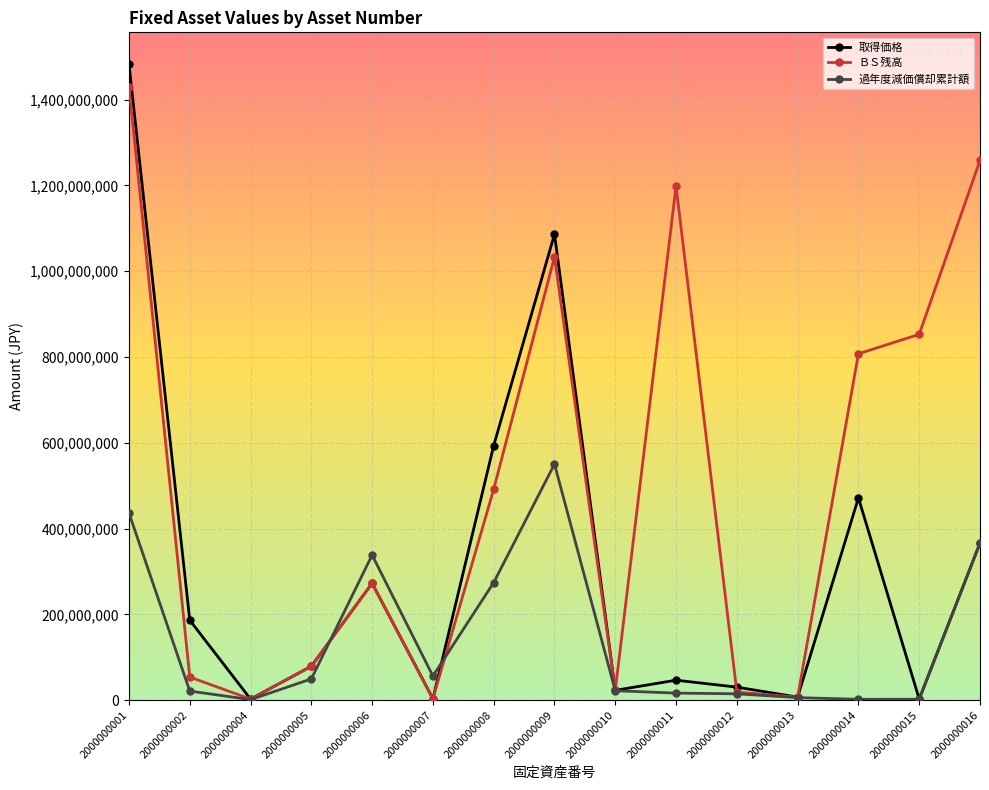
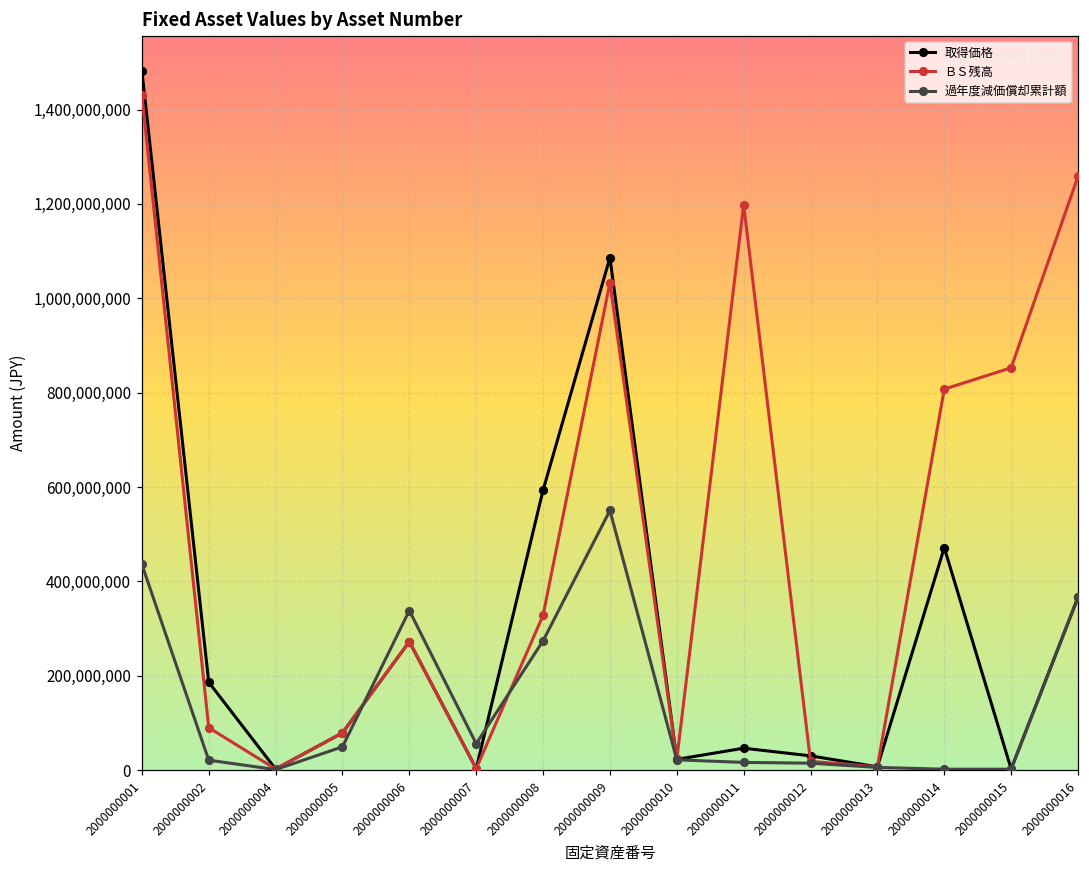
ＢＳ残高, 2000000002: 50,000,000 -> 90,000,000
ＢＳ残高, 2000000008: 490,000,000 -> 330,000,000
